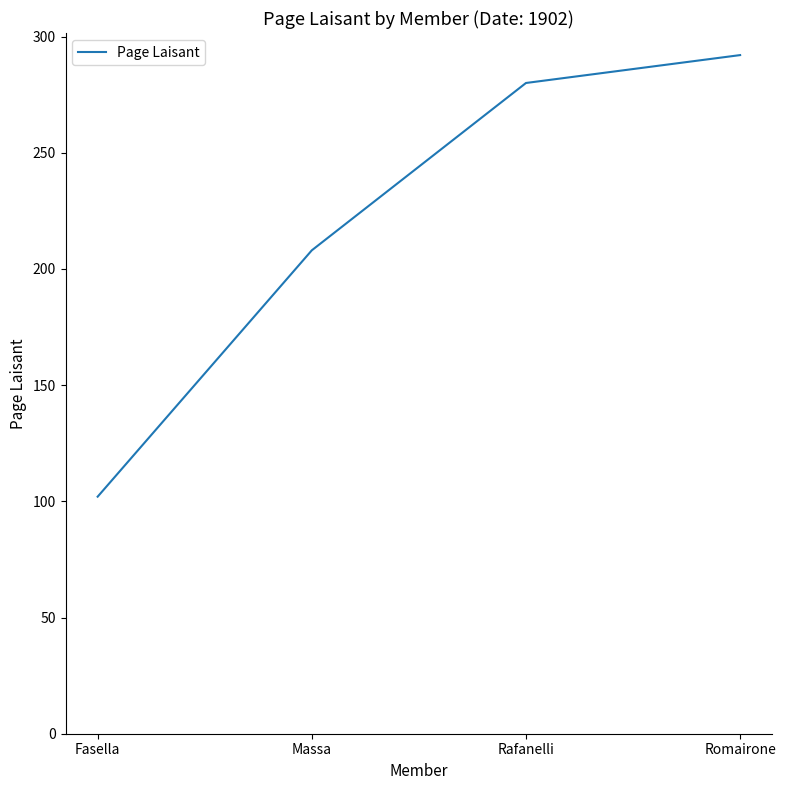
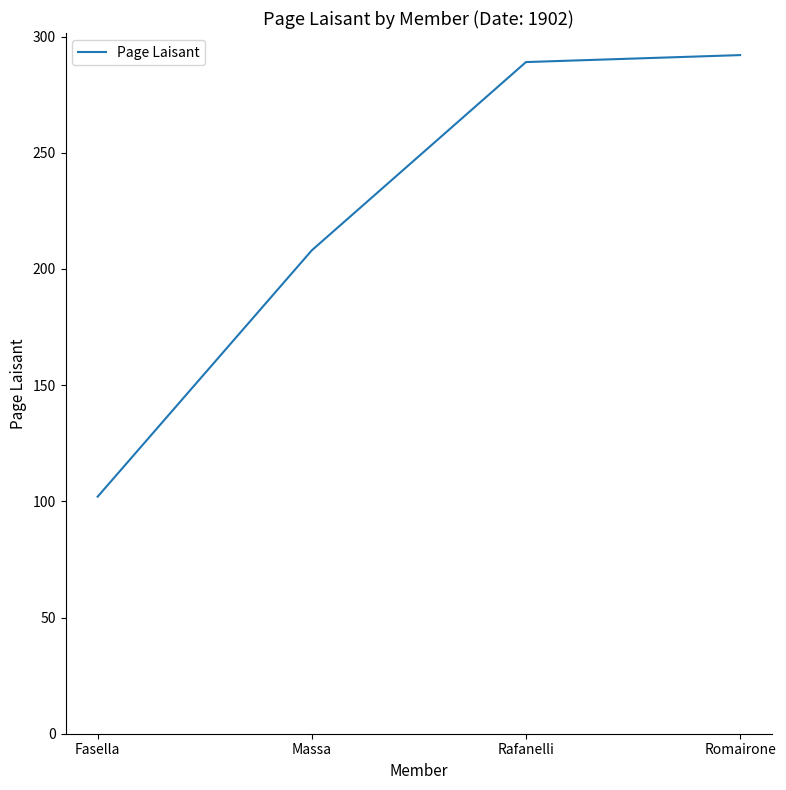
Rafanelli: 280 -> 289
